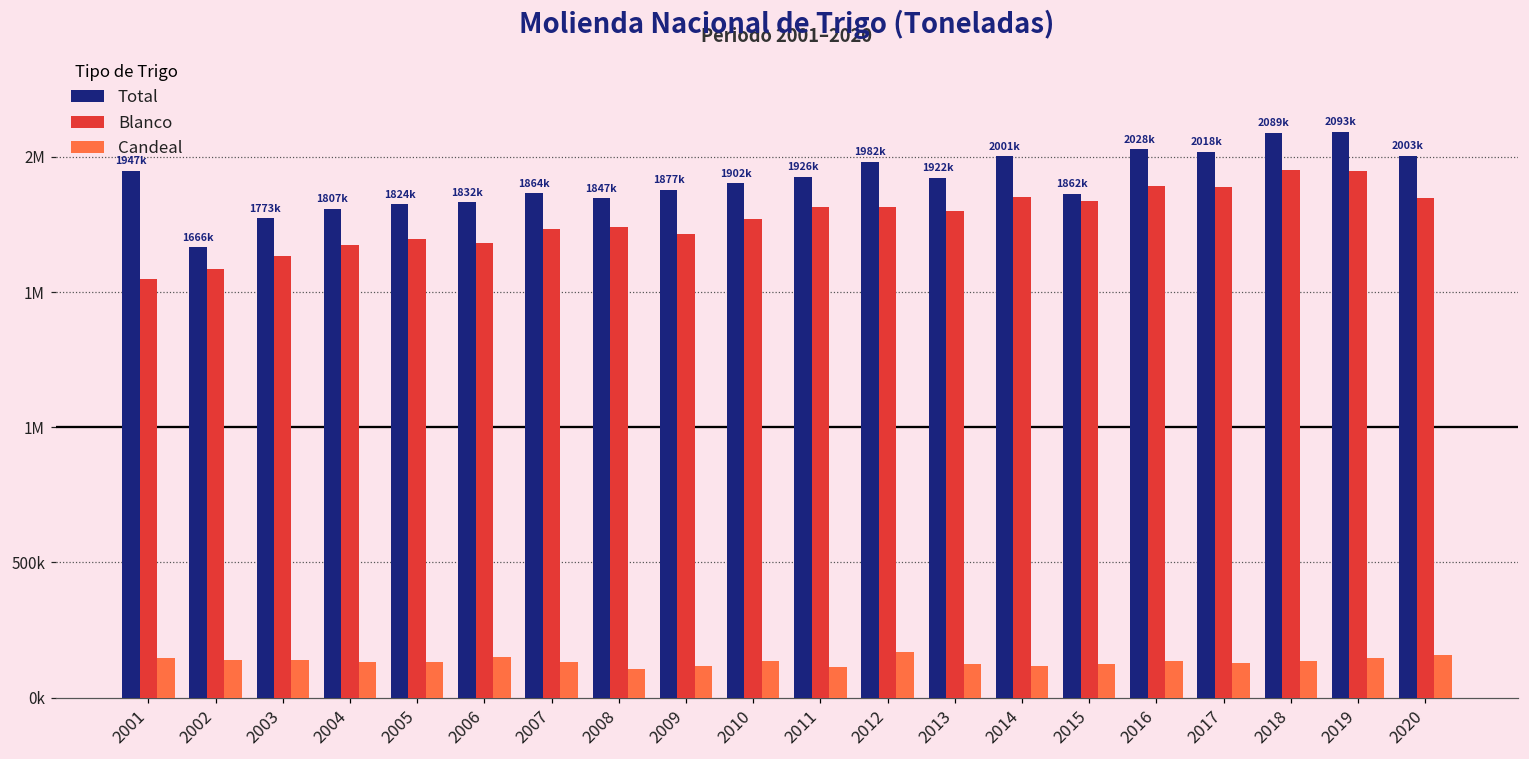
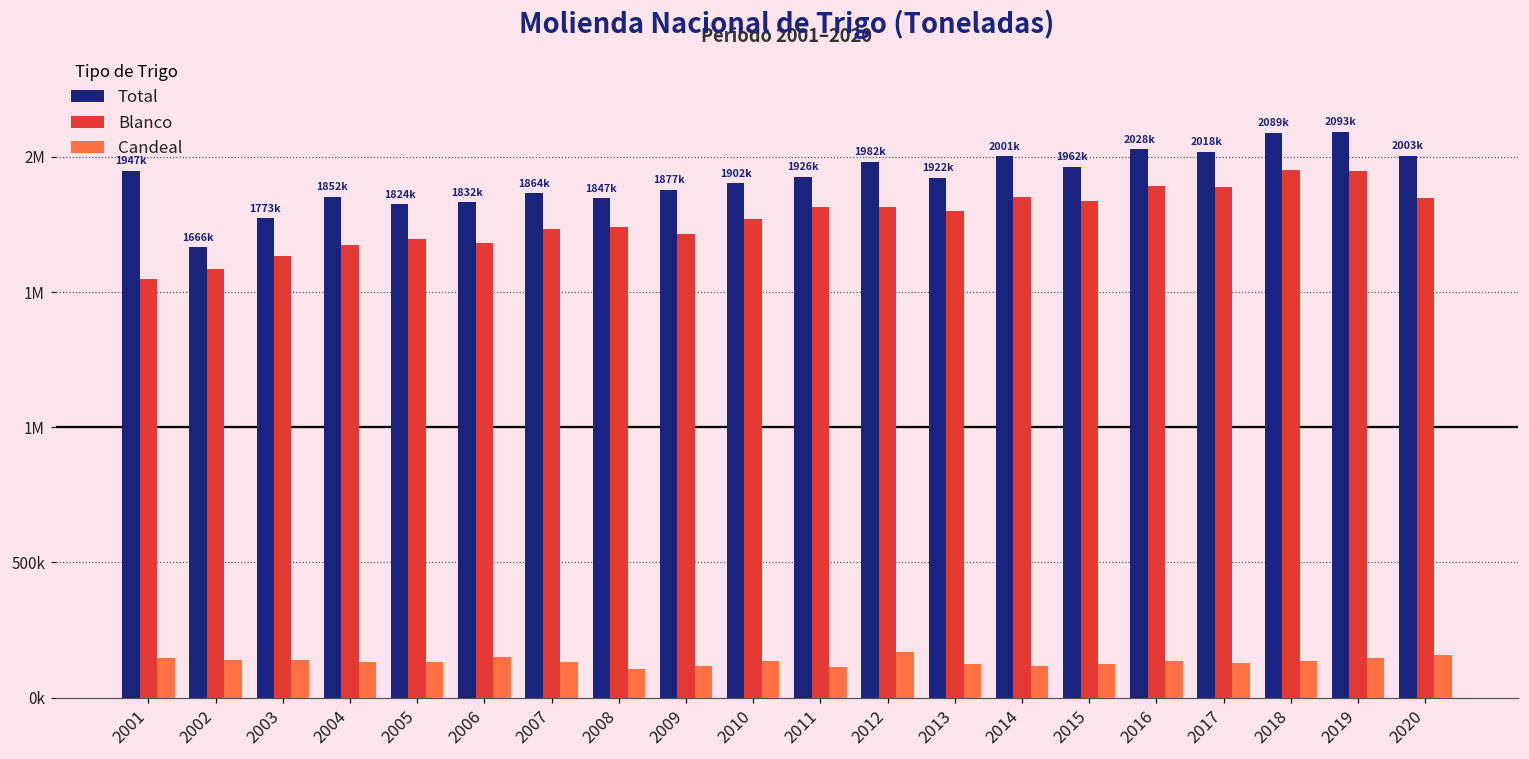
Total, 2004: 1807k -> 1852k
Total, 2015: 1862k -> 1962k
